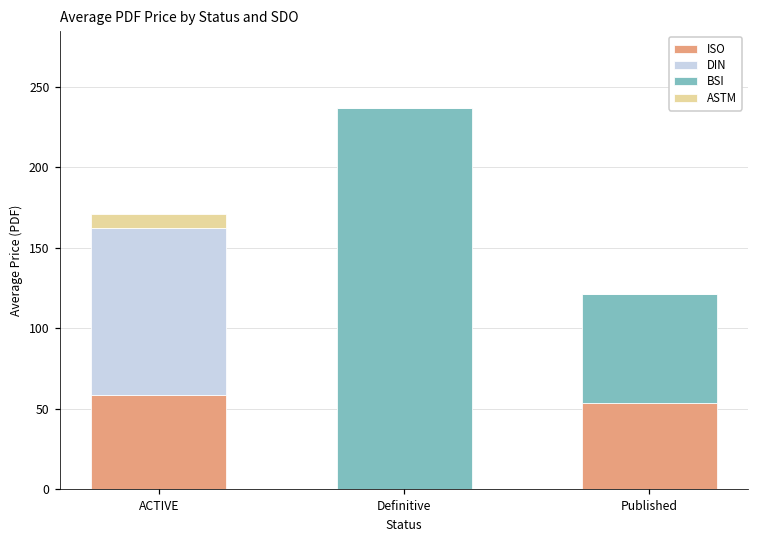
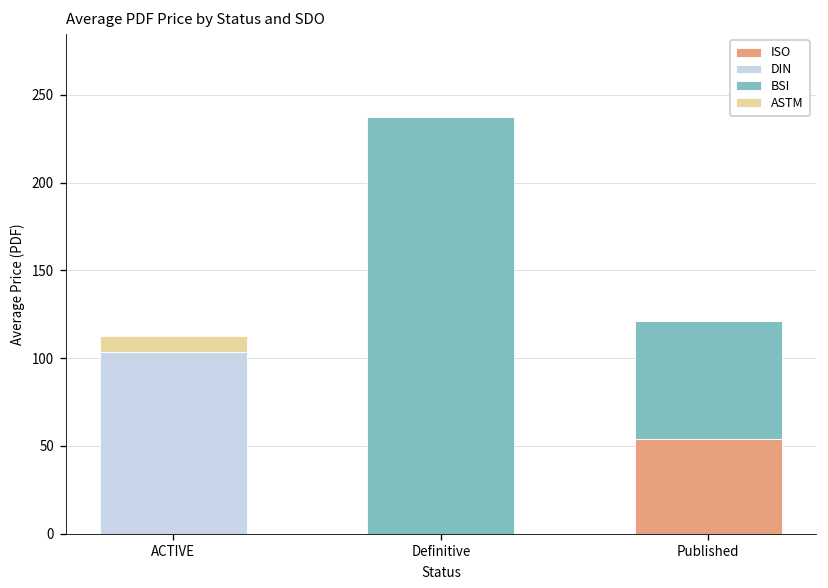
ISO, ACTIVE: 59 -> 0
